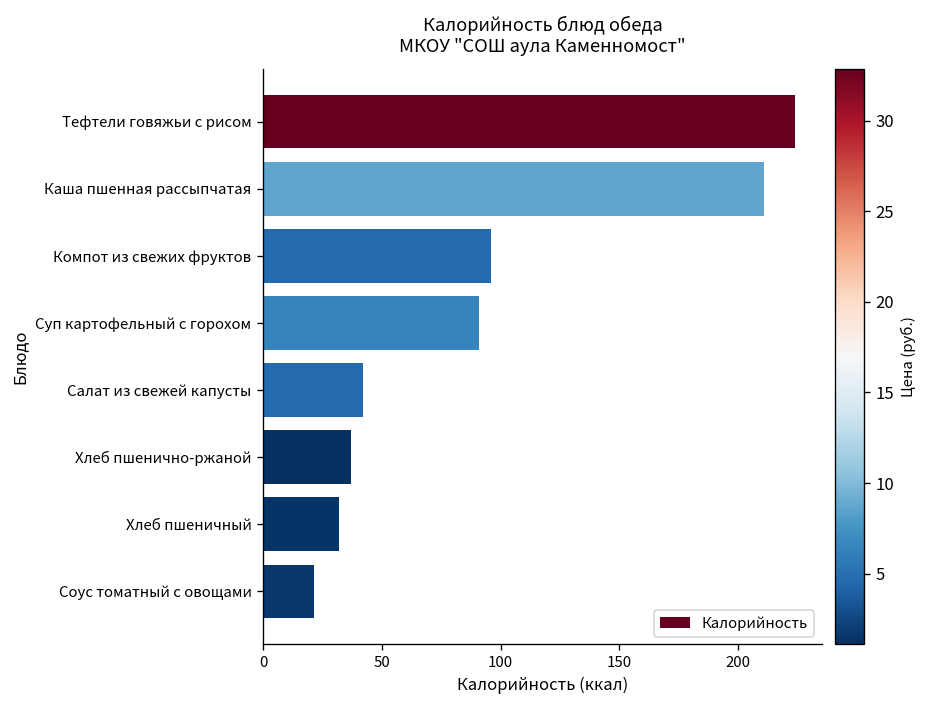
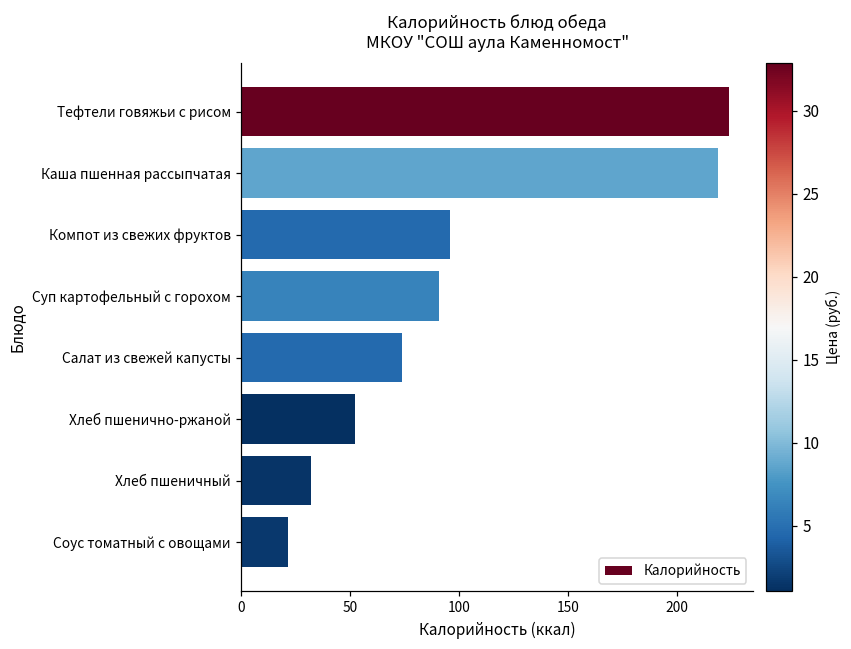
Каша пшенная рассыпчатая: 211 -> 219
Салат из свежей капусты: 42 -> 74
Хлеб пшенично-ржаной: 37 -> 52
